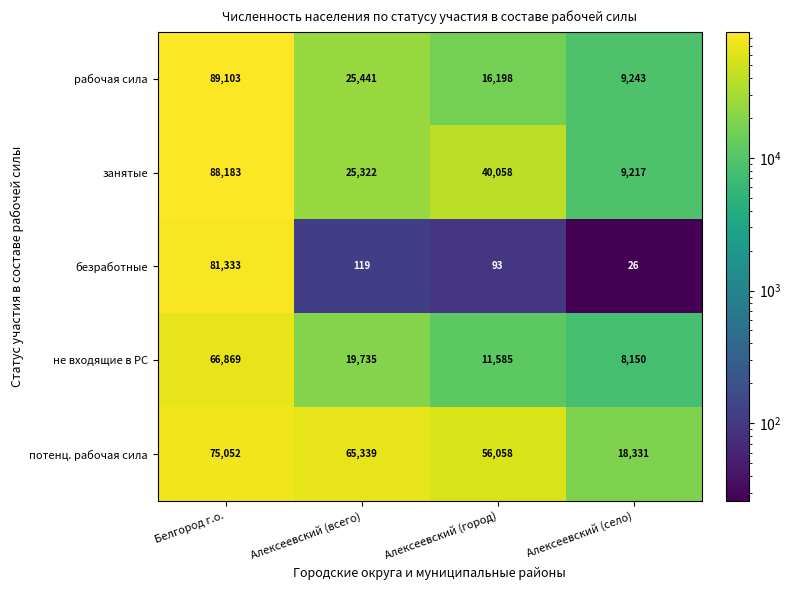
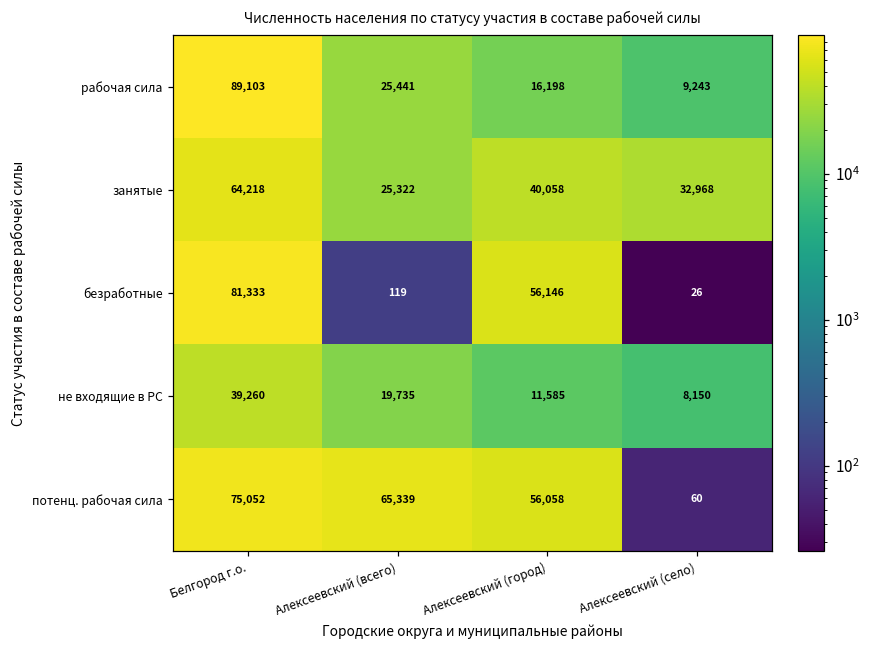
занятые, Белгород г.о.: 88,183 -> 64,218
занятые, Алексеевский (село): 9,217 -> 32,968
безработные, Алексеевский (город): 93 -> 56,146
не входящие в РС, Белгород г.о.: 66,869 -> 39,260
потенц. рабочая сила, Алексеевский (село): 18,331 -> 60
